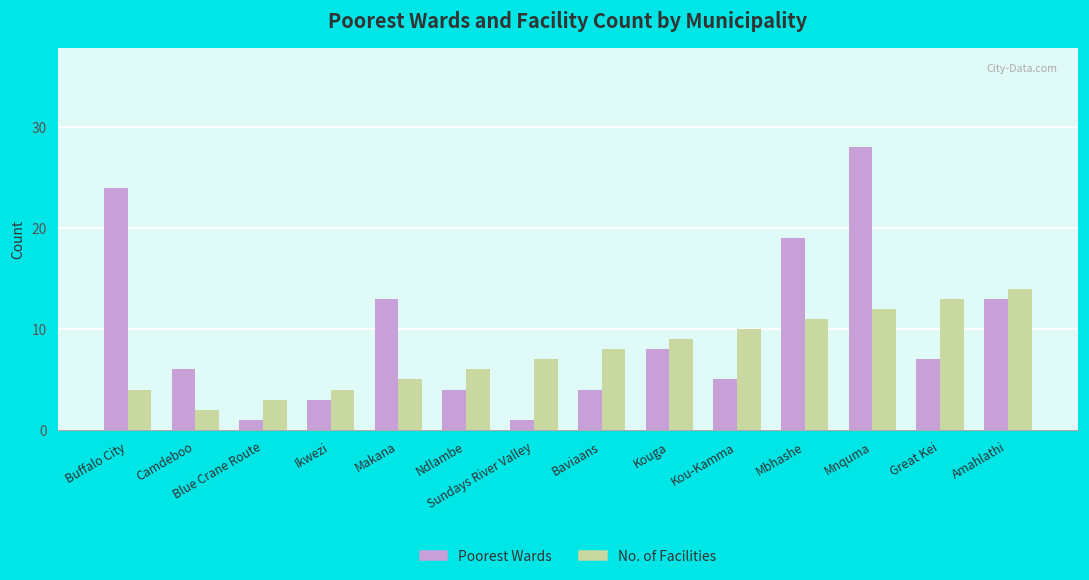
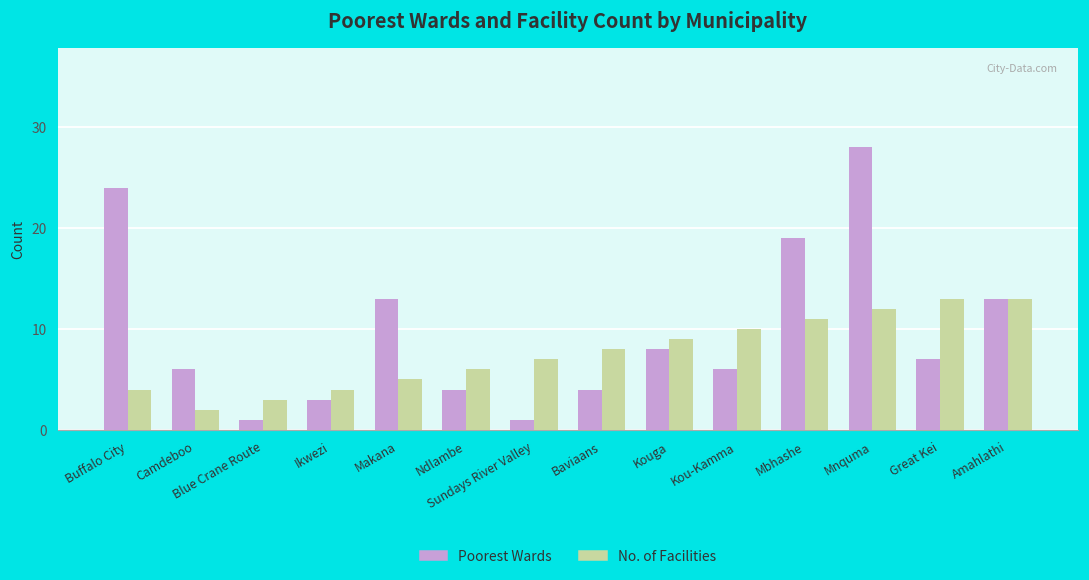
Poorest Wards, Kou-Kamma: 5 -> 6
No. of Facilities, Amahlathi: 14 -> 13
